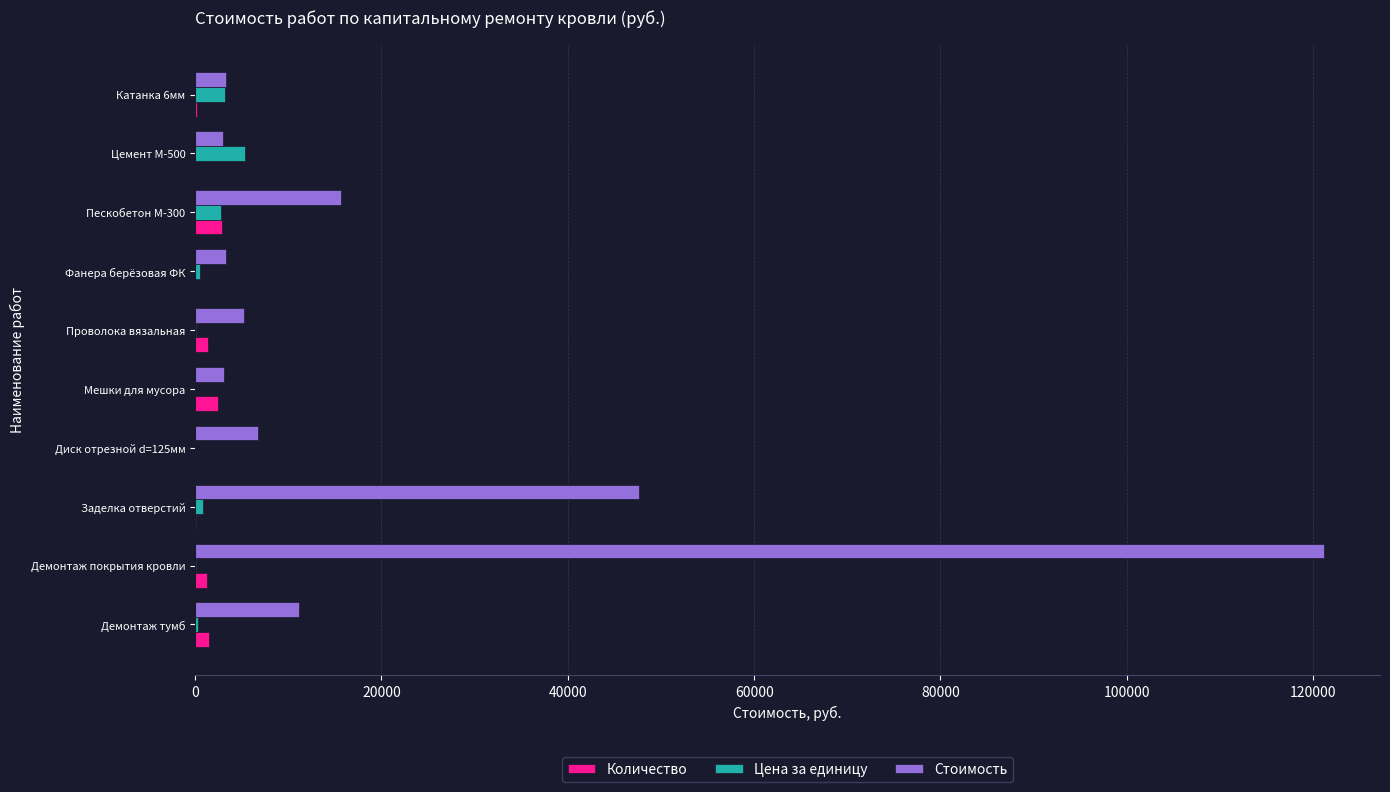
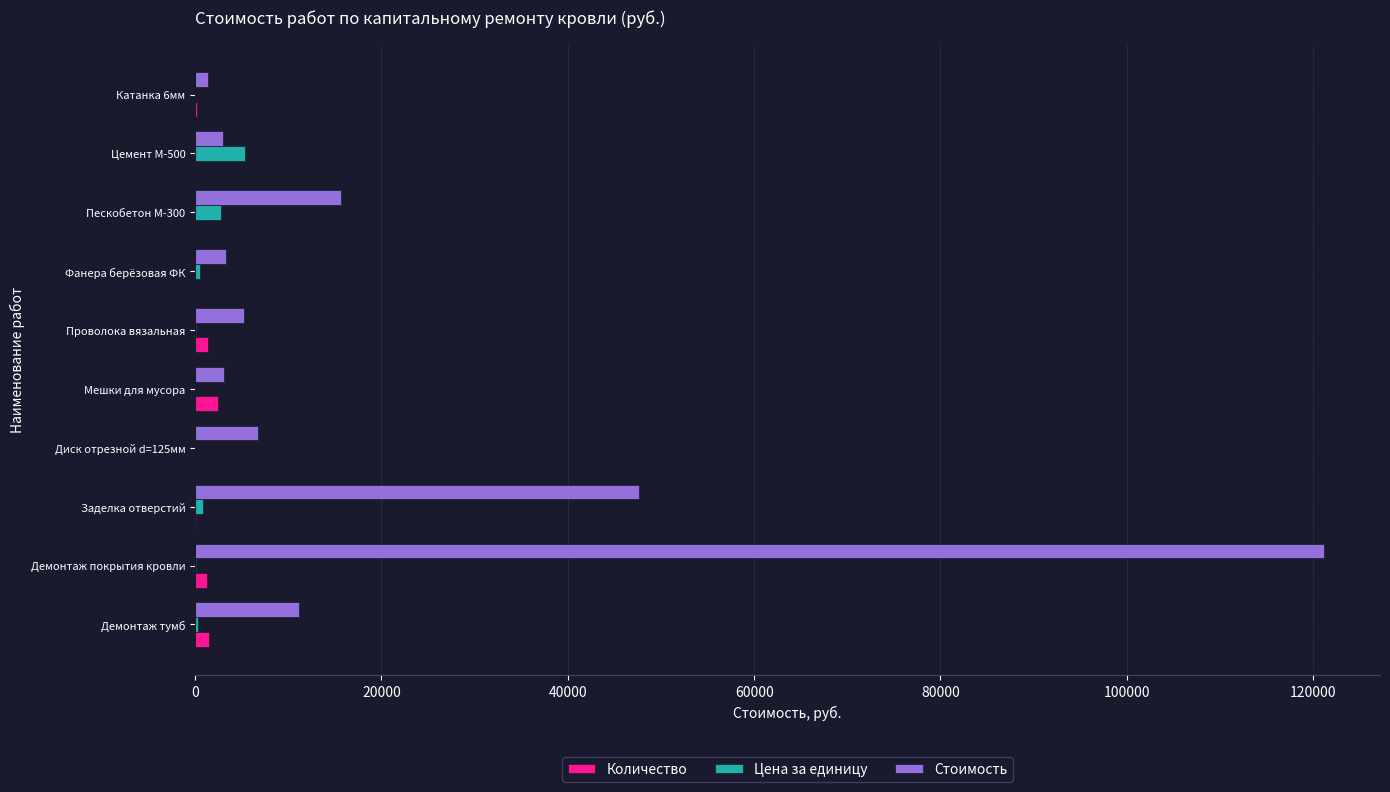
Стоимость, Катанка 6мм: 3000 -> 1000
Цена за единицу, Катанка 6мм: 3000 -> 0
Количество, Пескобетон М-300: 3000 -> 0
